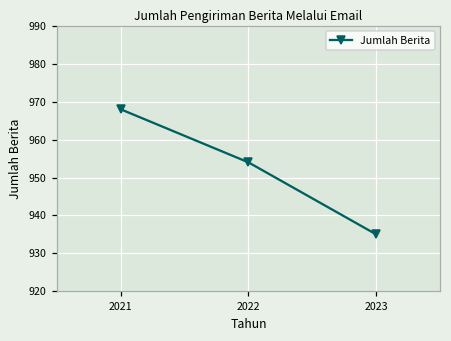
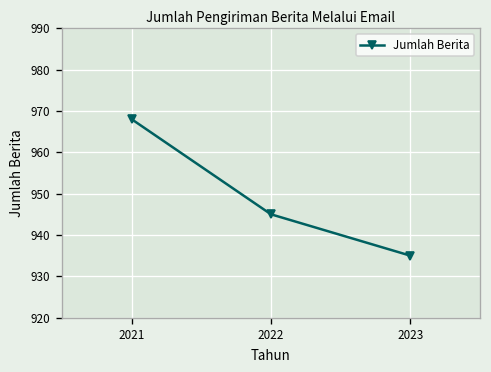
2022: 954 -> 945
